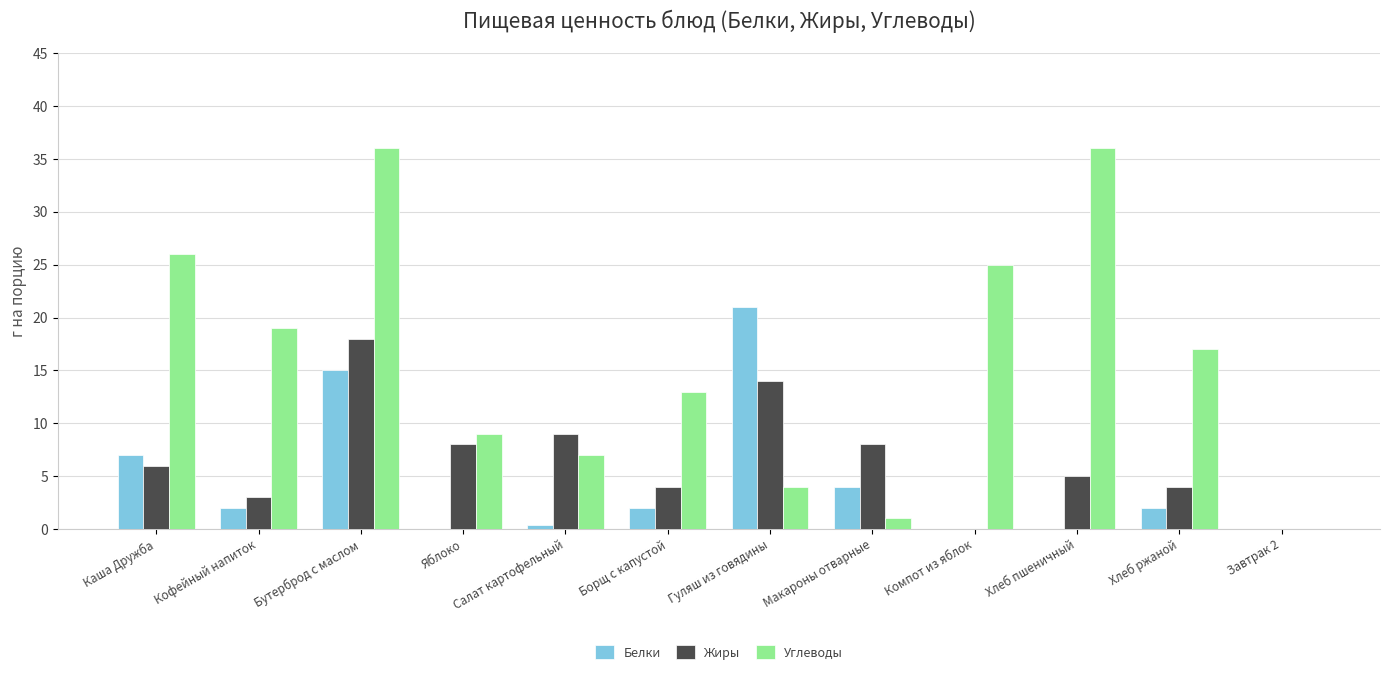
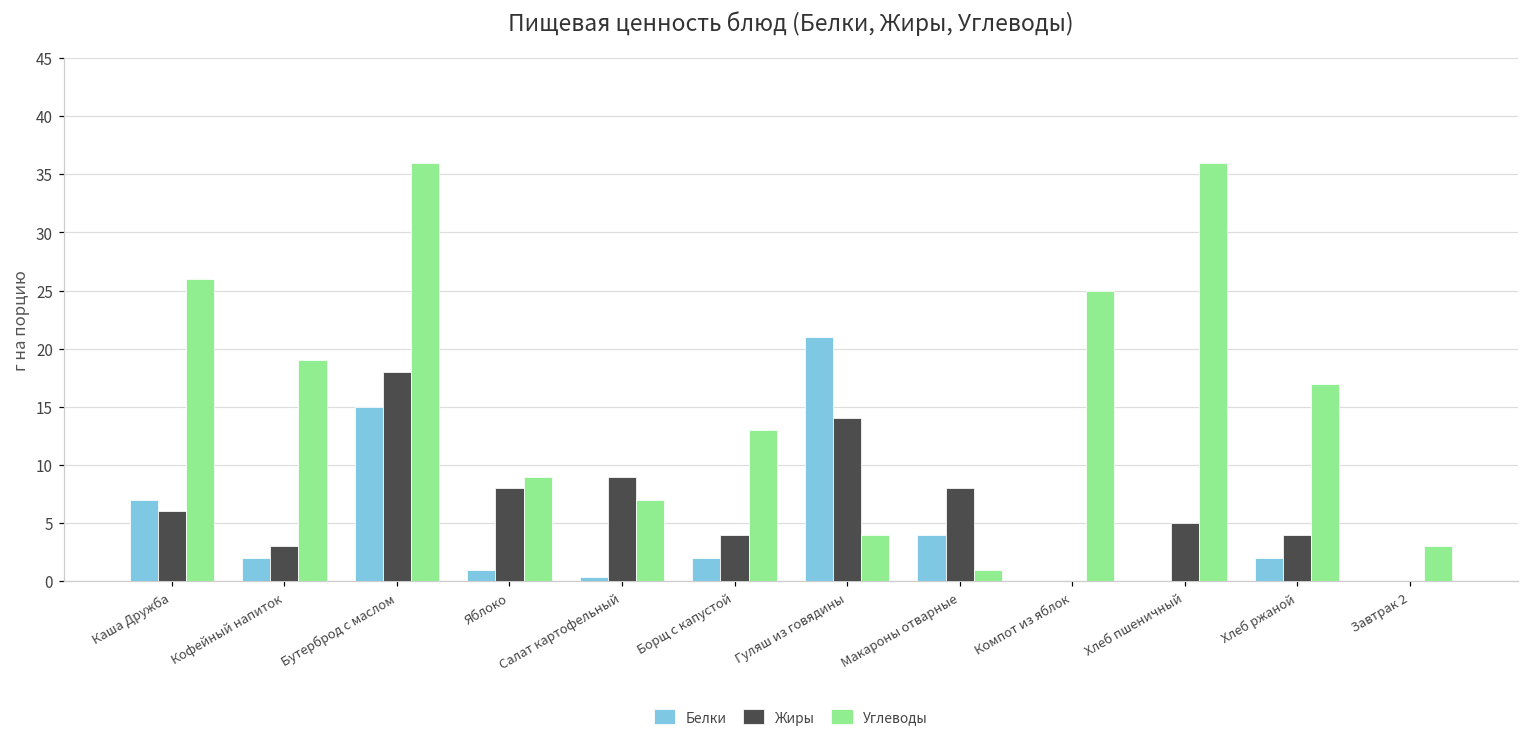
Белки, Яблоко: 0 -> 1
Углеводы, Завтрак 2: 0 -> 3
